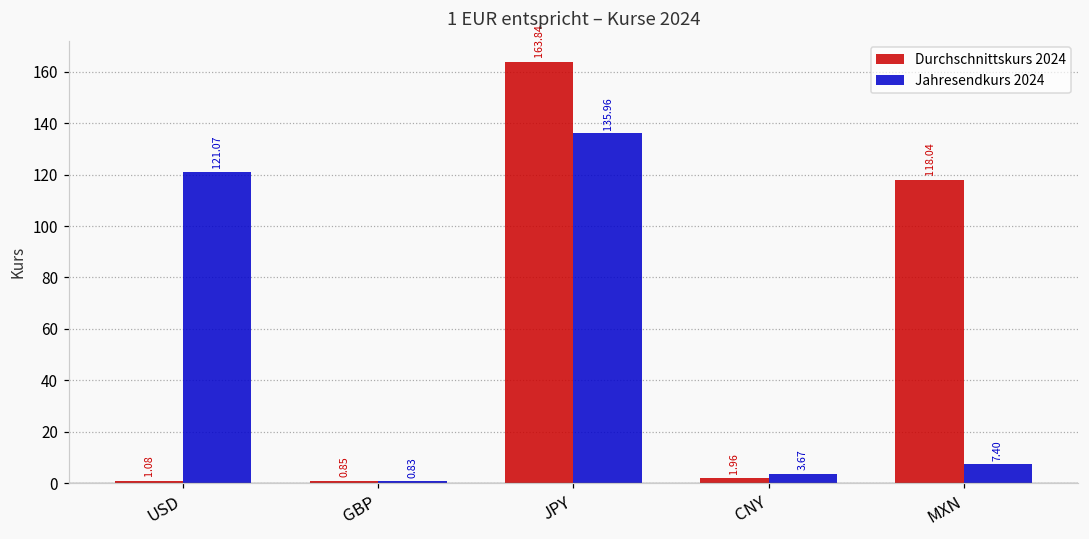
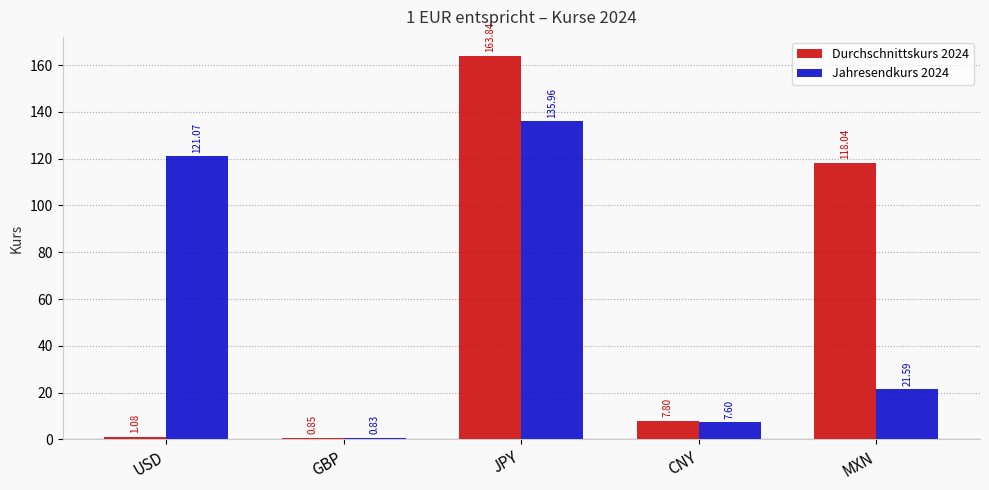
Durchschnittskurs 2024, CNY: 1.96 -> 7.80
Jahresendkurs 2024, CNY: 3.67 -> 7.60
Jahresendkurs 2024, MXN: 7.40 -> 21.59
